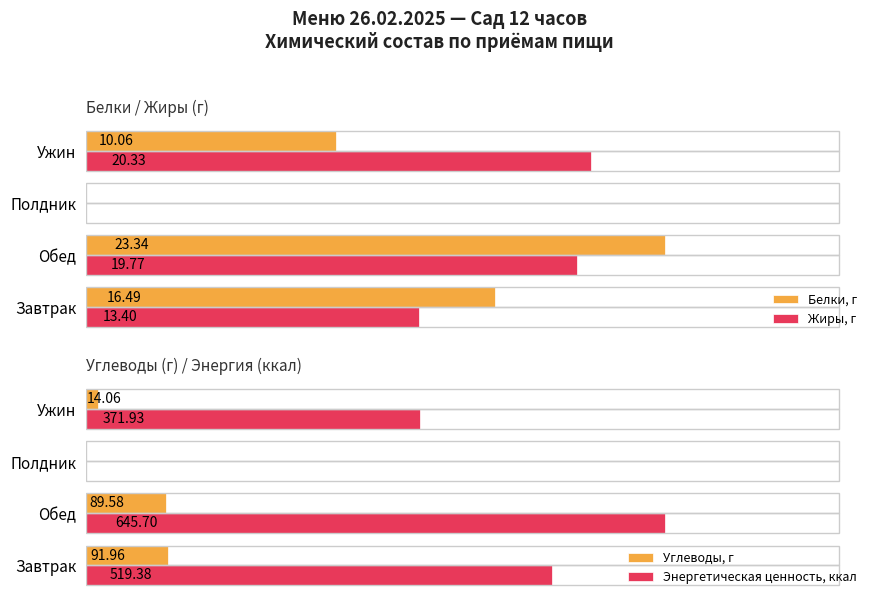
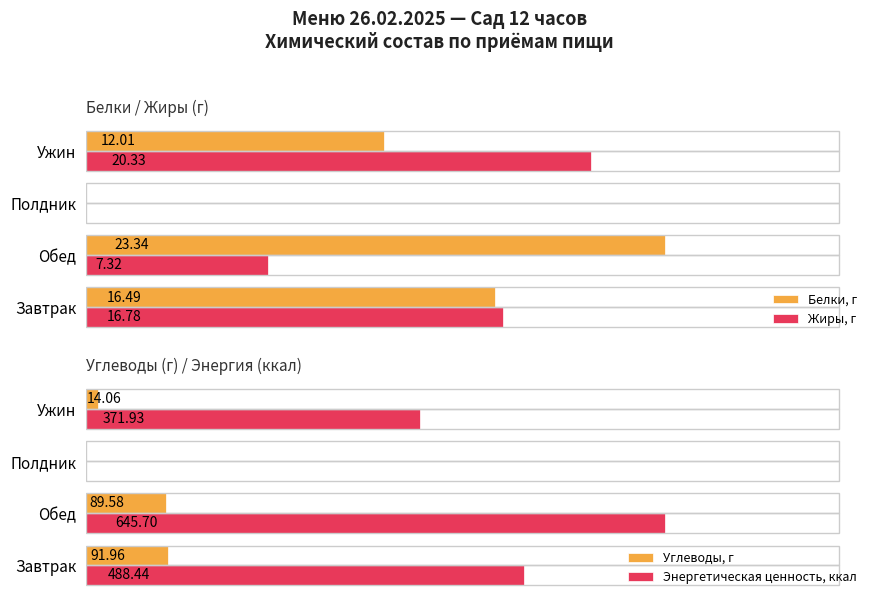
Белки / Жиры (г), Белки, г, Ужин: 10.06 -> 12.01
Белки / Жиры (г), Жиры, г, Обед: 19.77 -> 7.32
Белки / Жиры (г), Жиры, г, Завтрак: 13.40 -> 16.78
Углеводы (г) / Энергия (ккал), Энергетическая ценность, ккал, Завтрак: 519.38 -> 488.44
